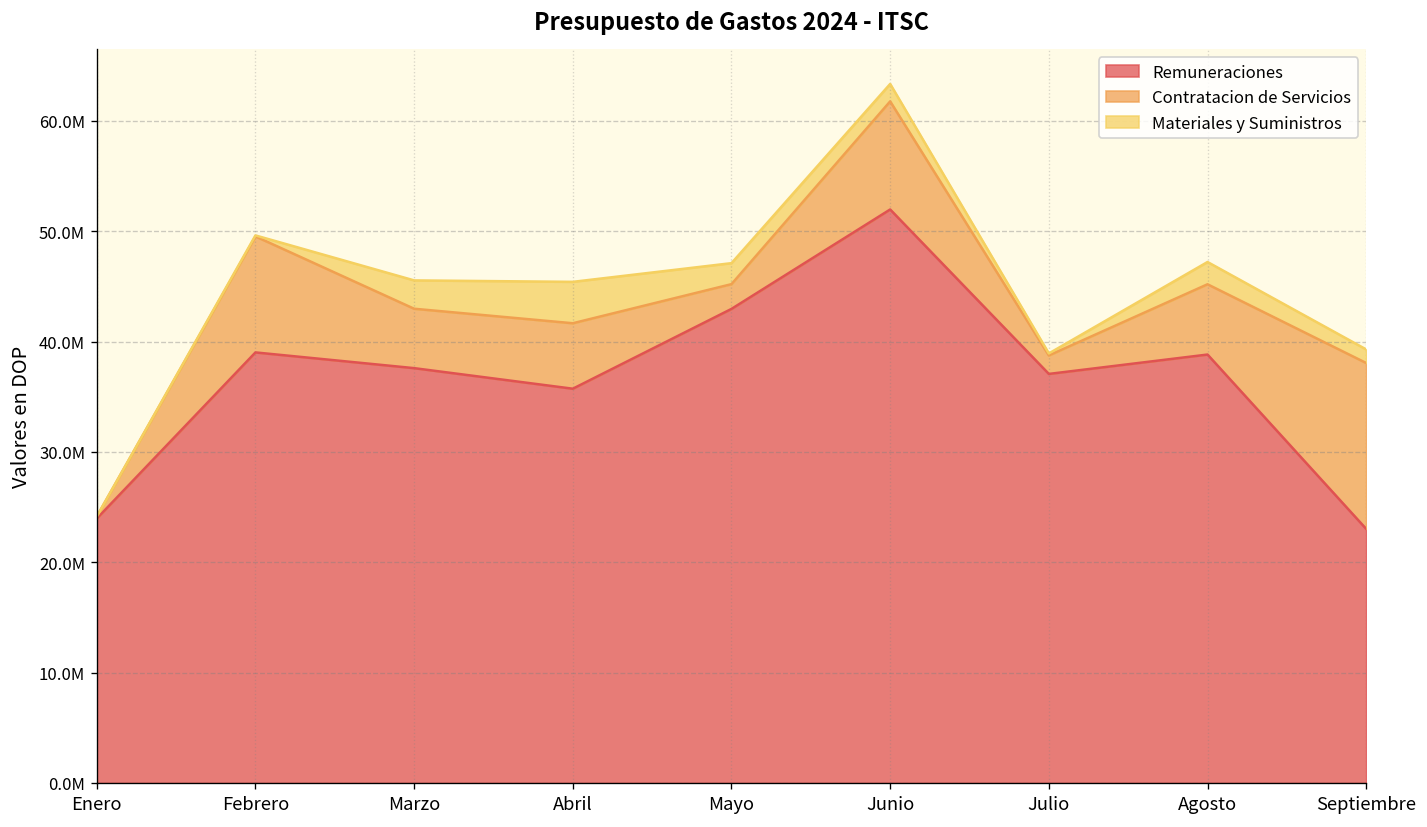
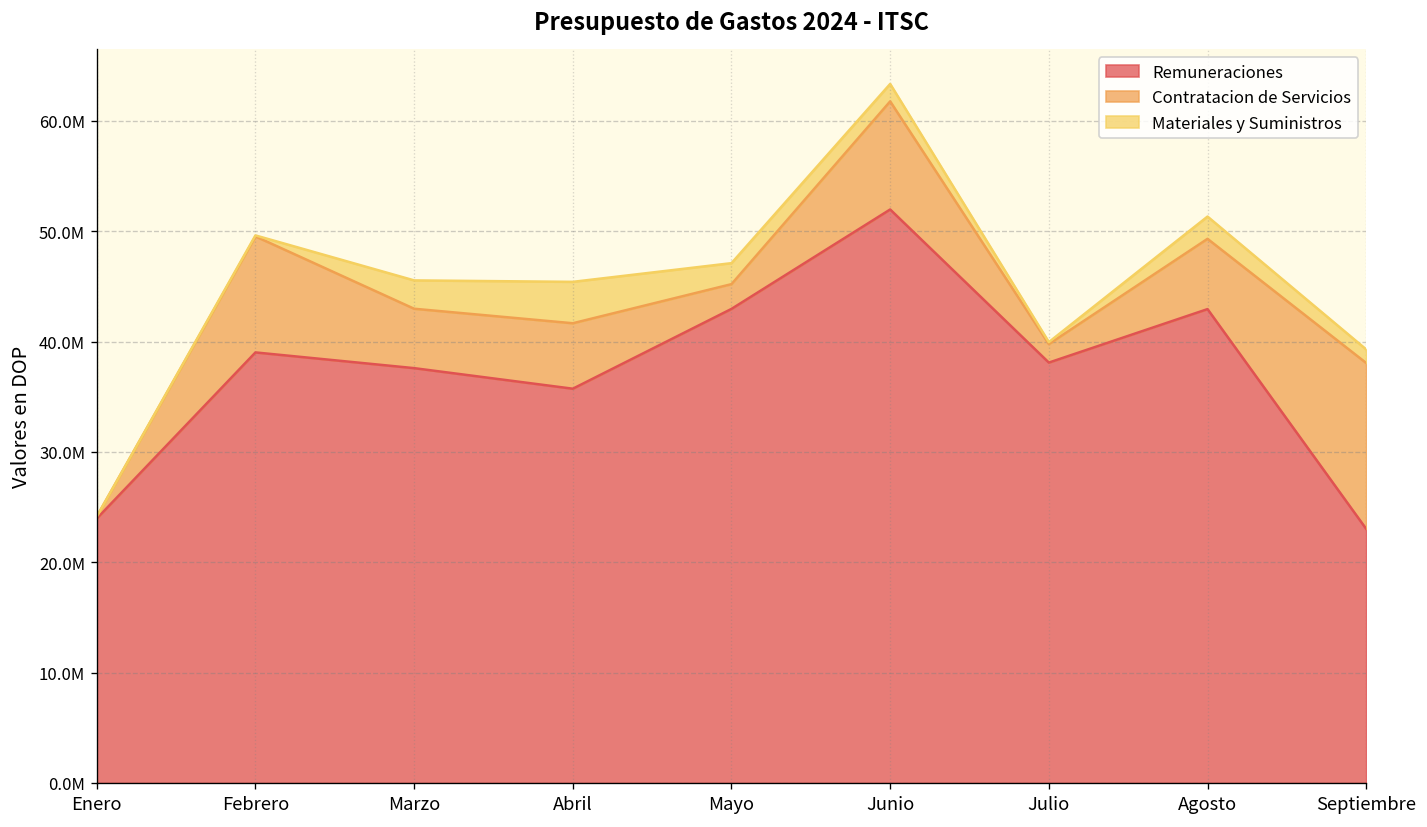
Remuneraciones, Julio: 37000000 -> 38000000
Remuneraciones, Agosto: 39000000 -> 43000000
